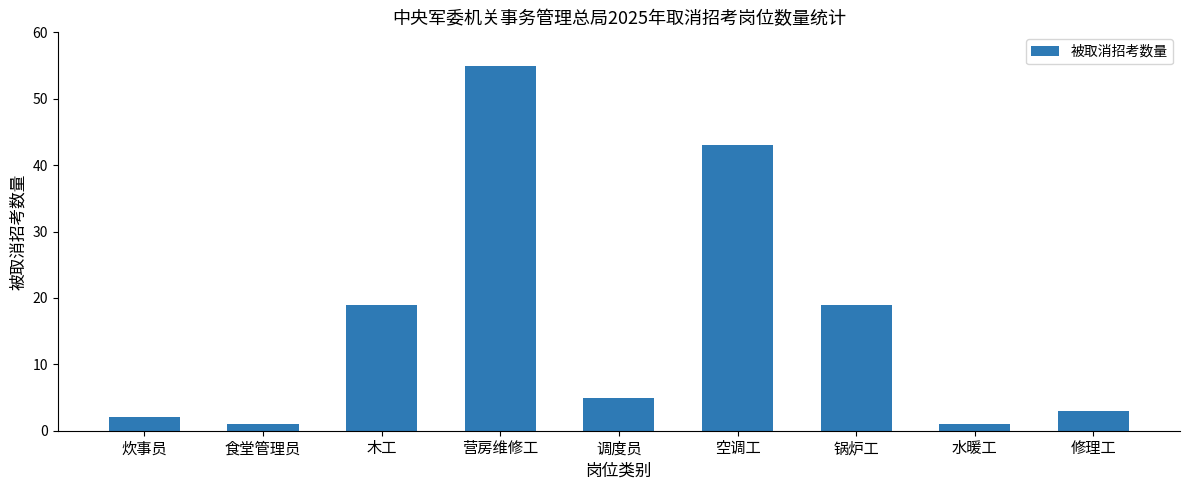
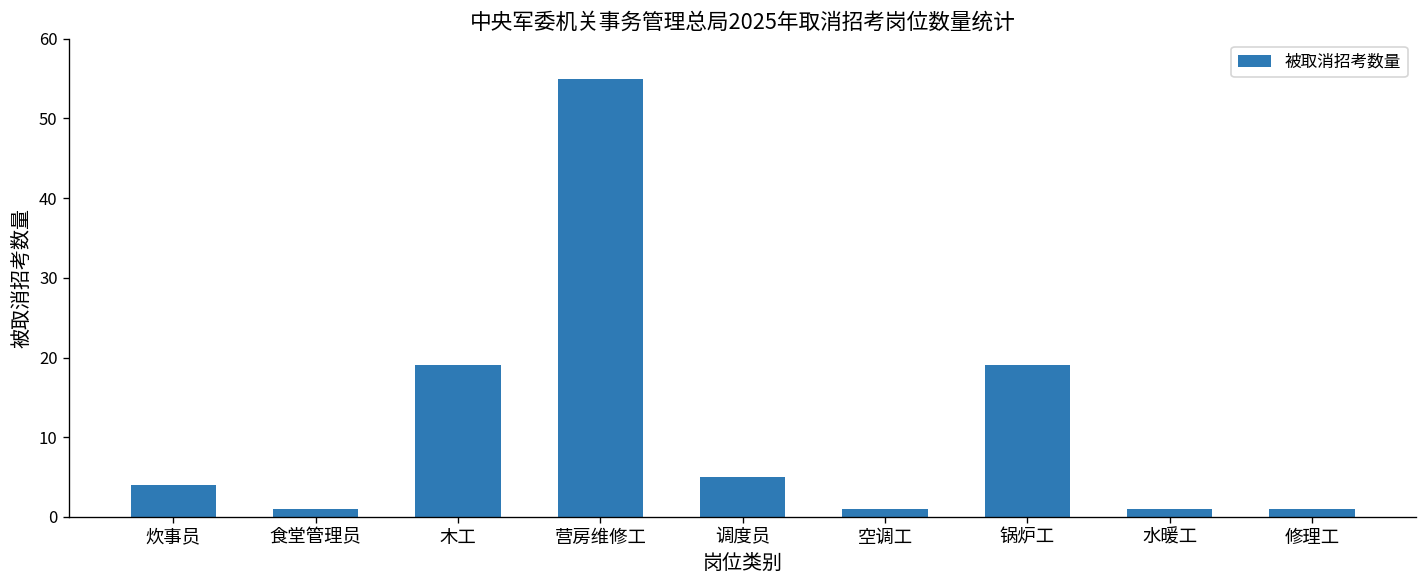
炊事员: 2 -> 4
空调工: 43 -> 1
修理工: 3 -> 1
